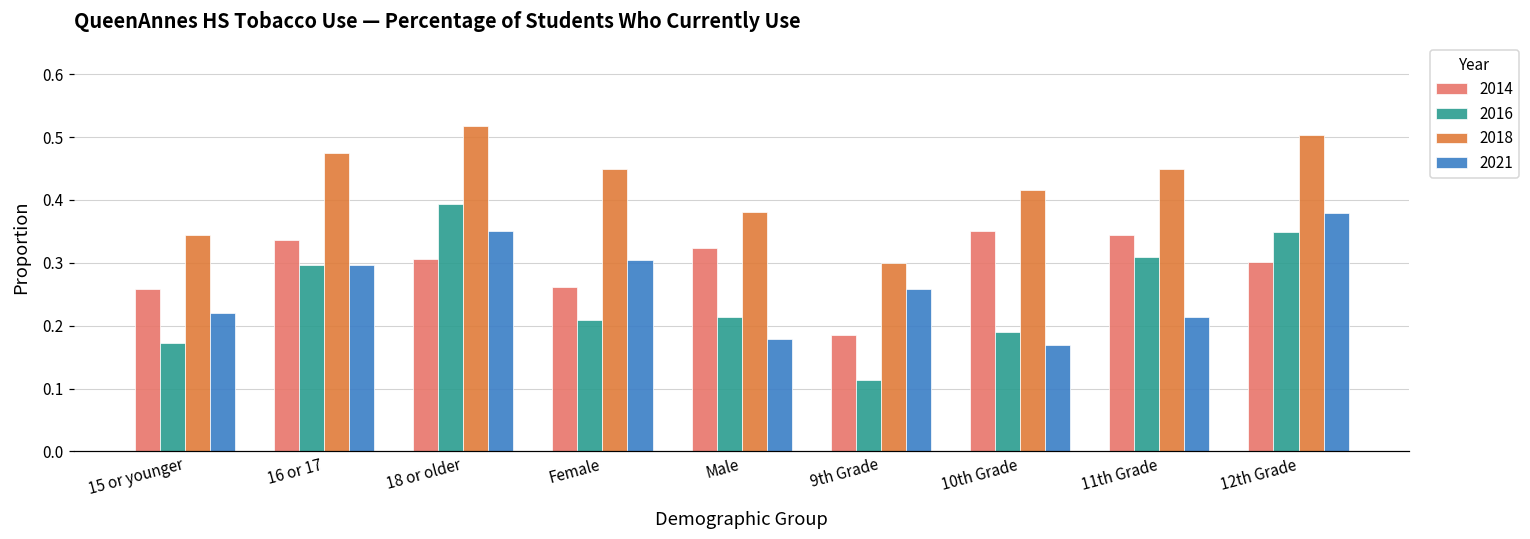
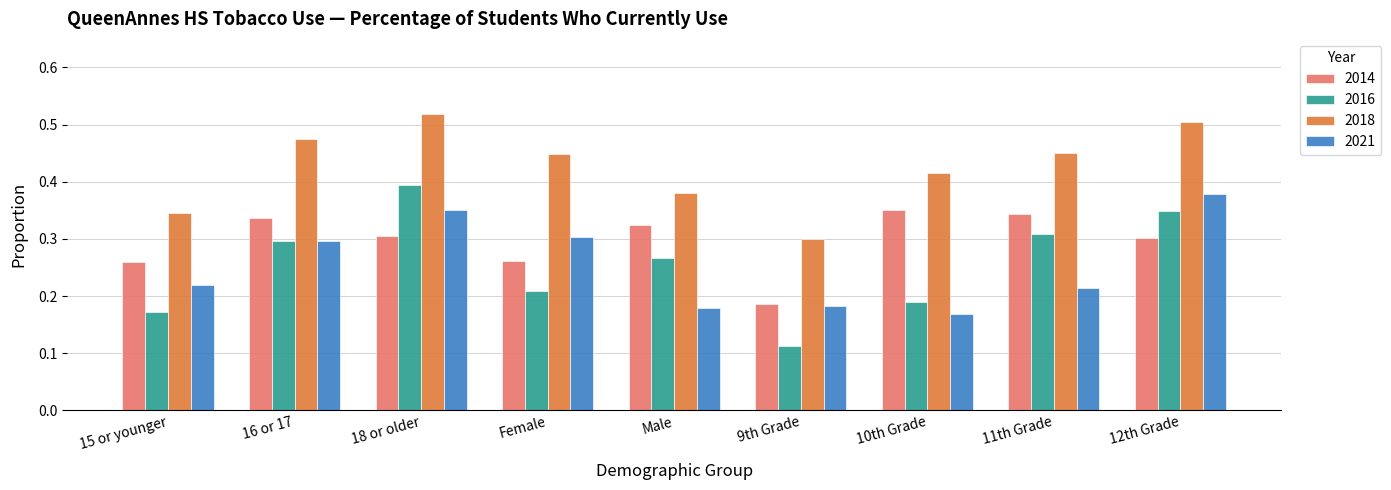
2016, Male: 0.21 -> 0.27
2021, 9th Grade: 0.26 -> 0.18
